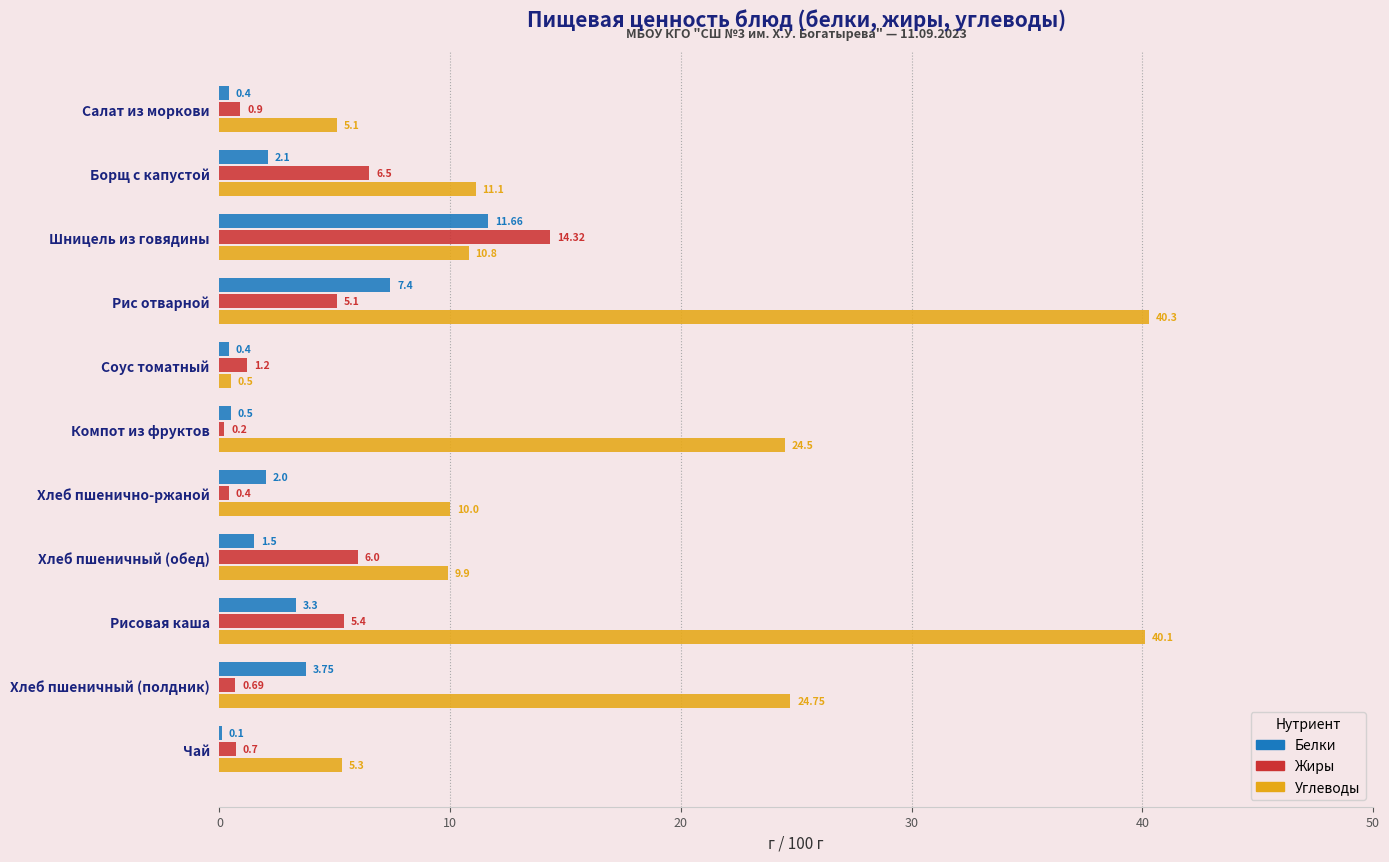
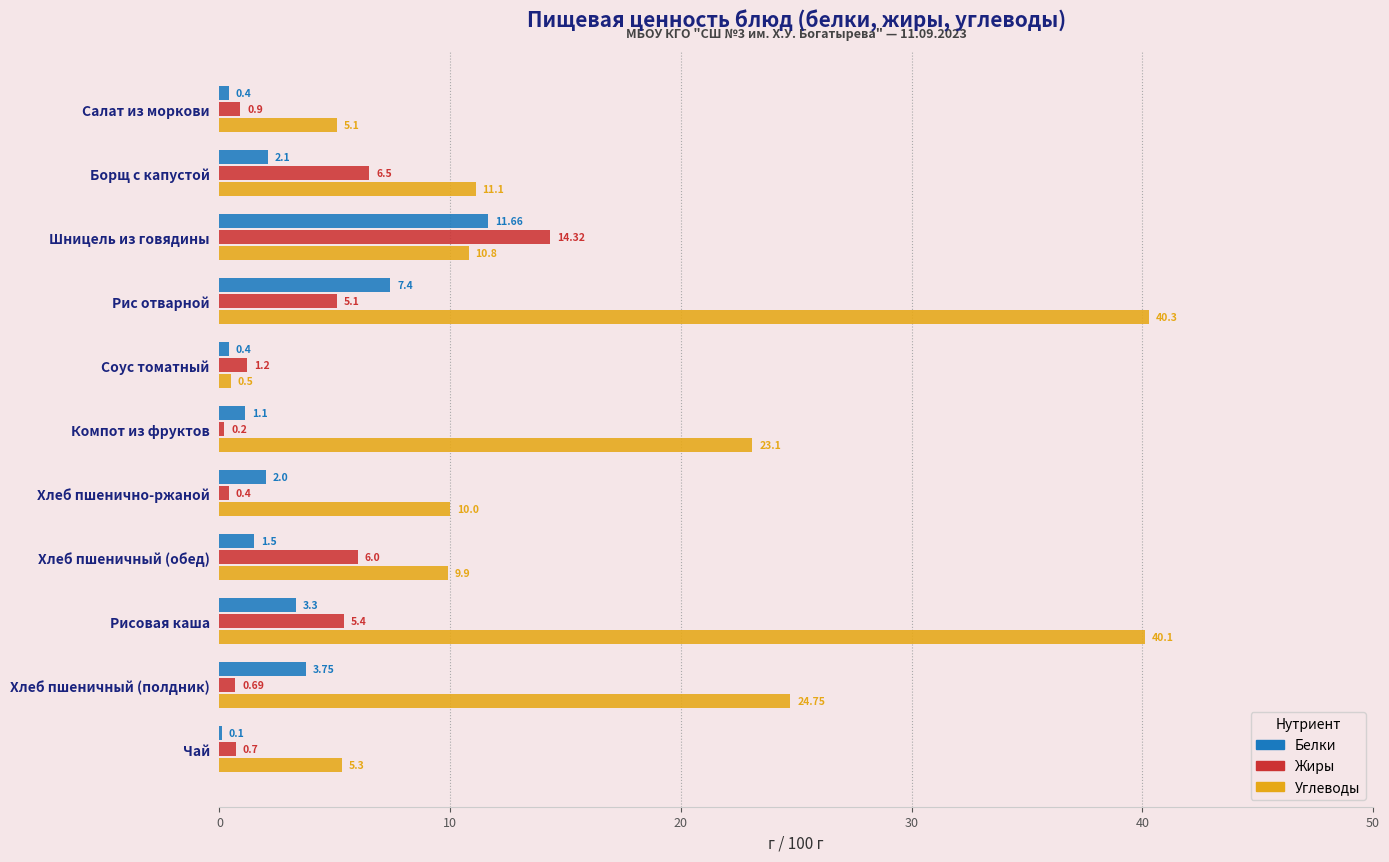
Белки, Компот из фруктов: 0.5 -> 1.1
Углеводы, Компот из фруктов: 24.5 -> 23.1
